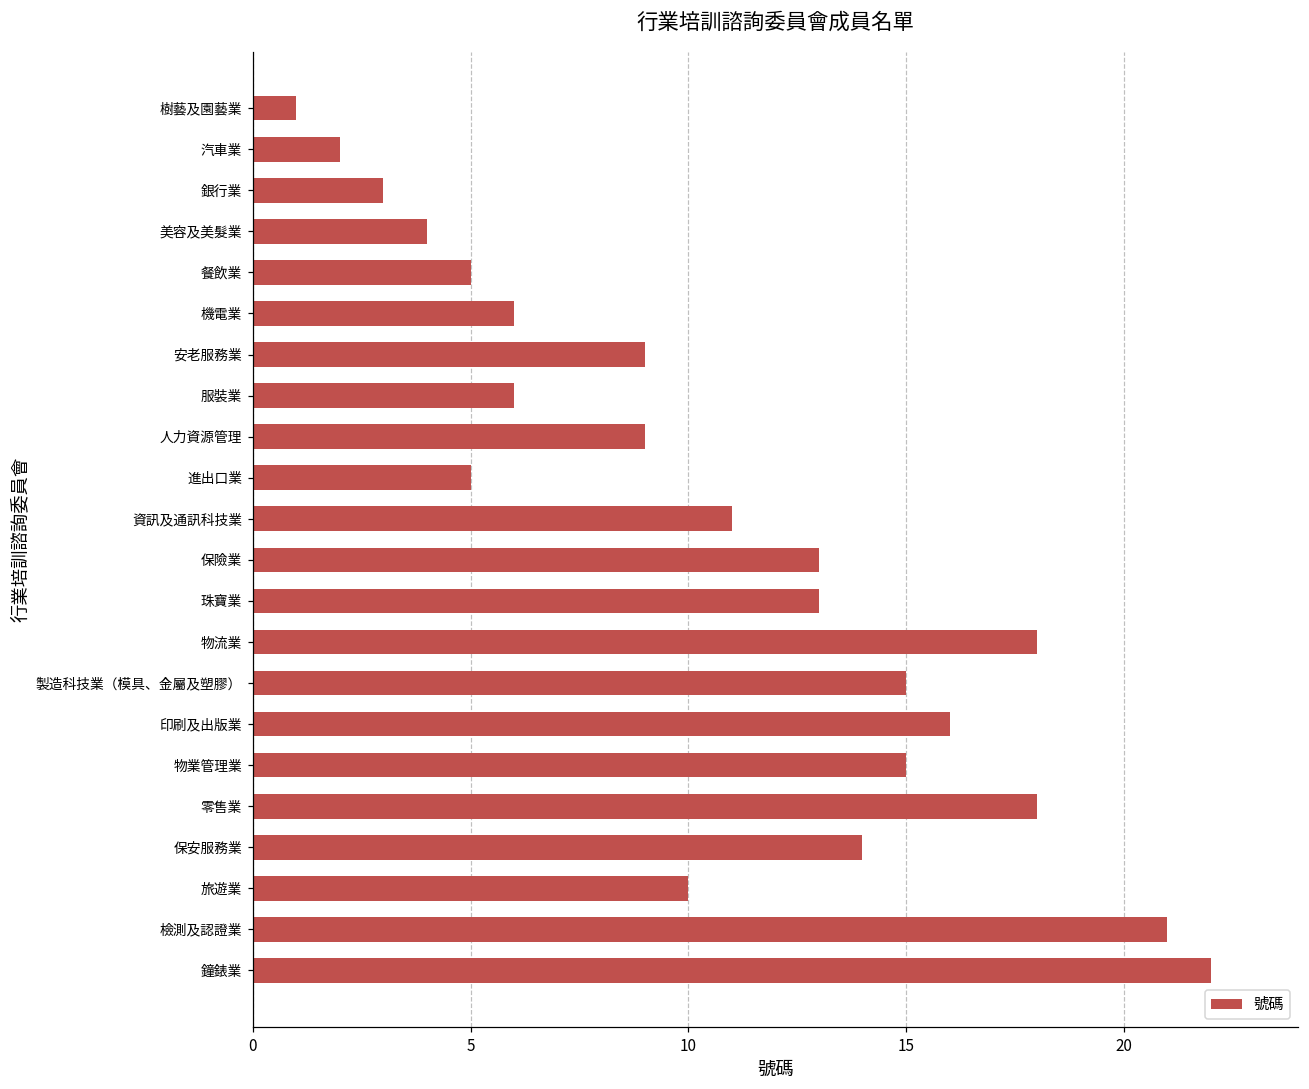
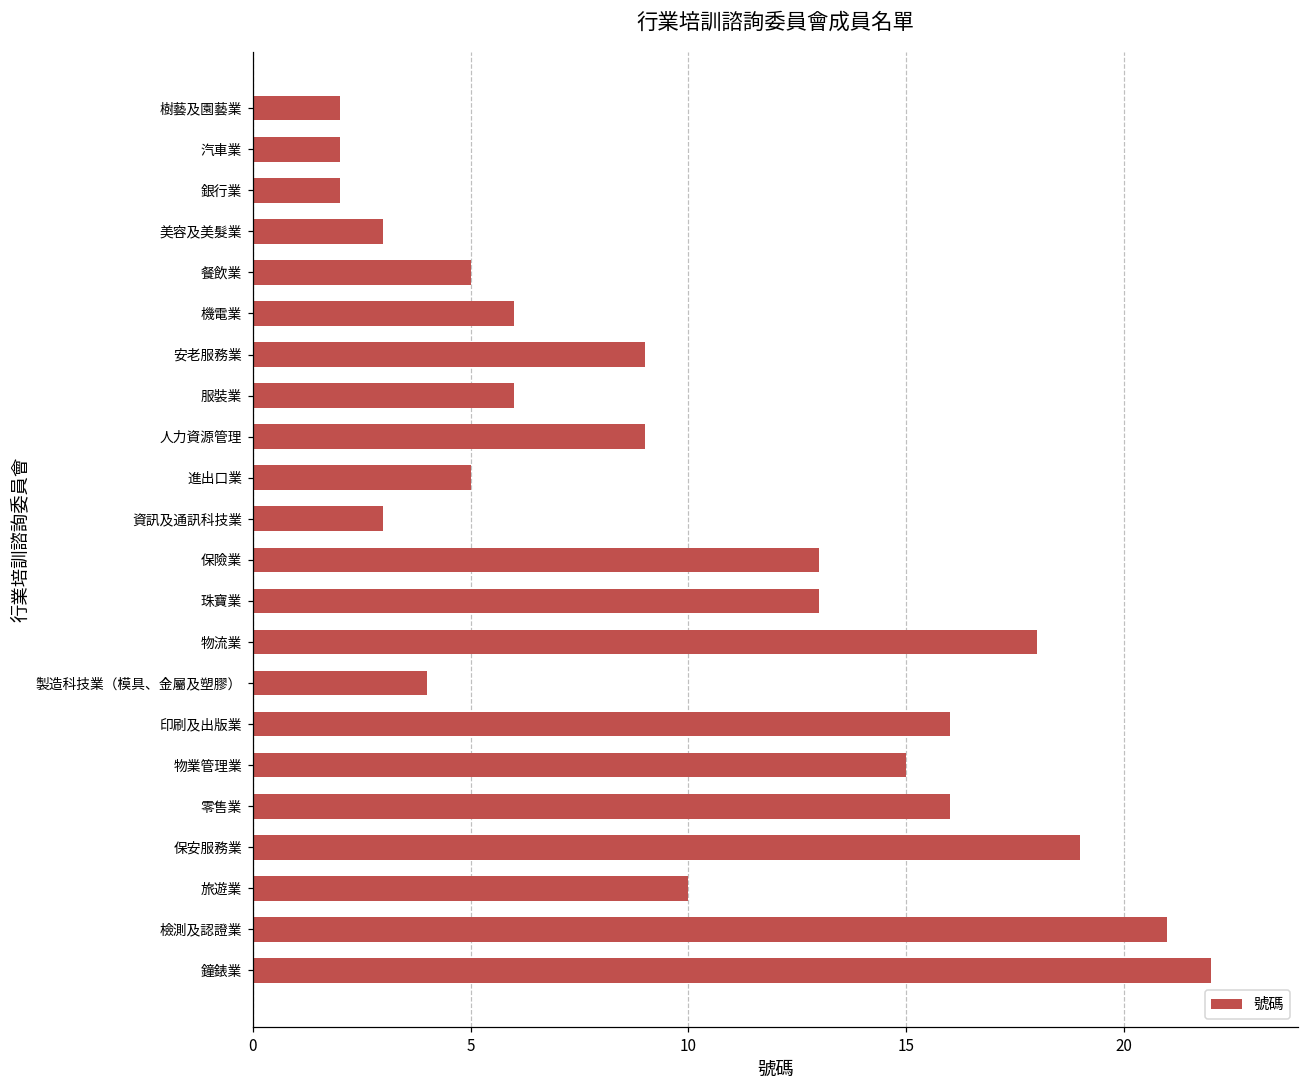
樹藝及園藝業: 1 -> 2
銀行業: 3 -> 2
美容及美髮業: 4 -> 3
資訊及通訊科技業: 11 -> 3
製造科技業（模具、金屬及塑膠）: 15 -> 4
零售業: 18 -> 16
保安服務業: 14 -> 19
